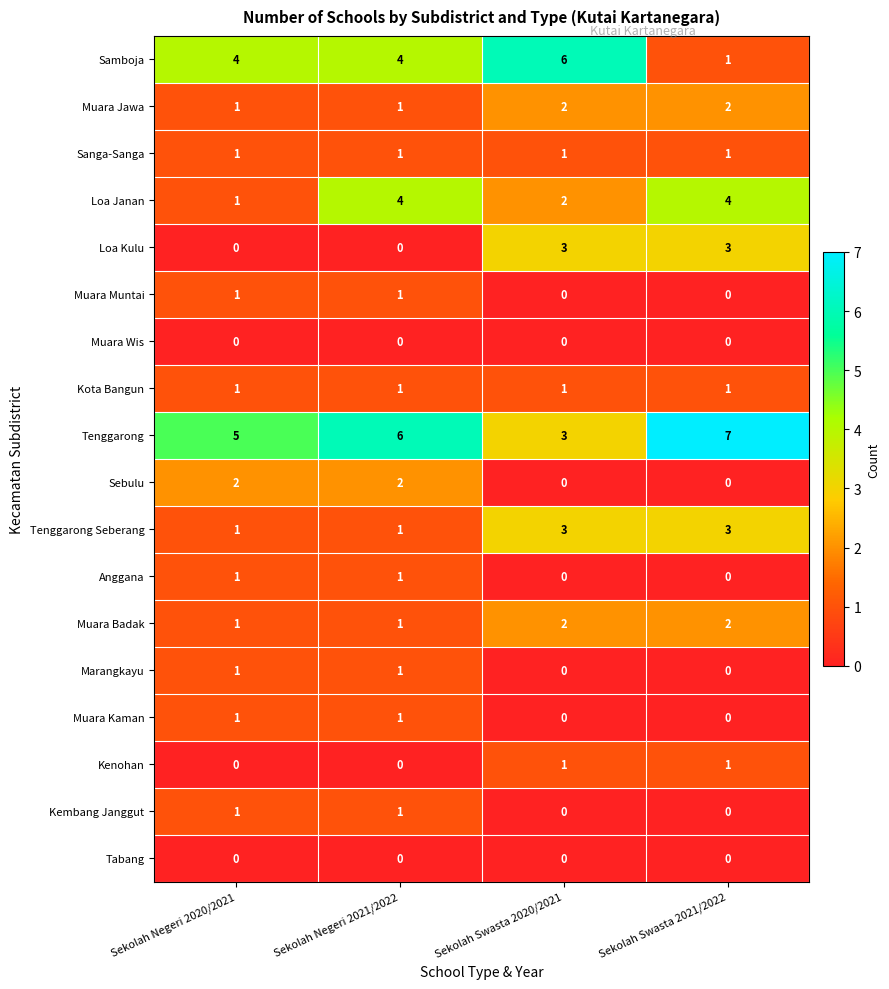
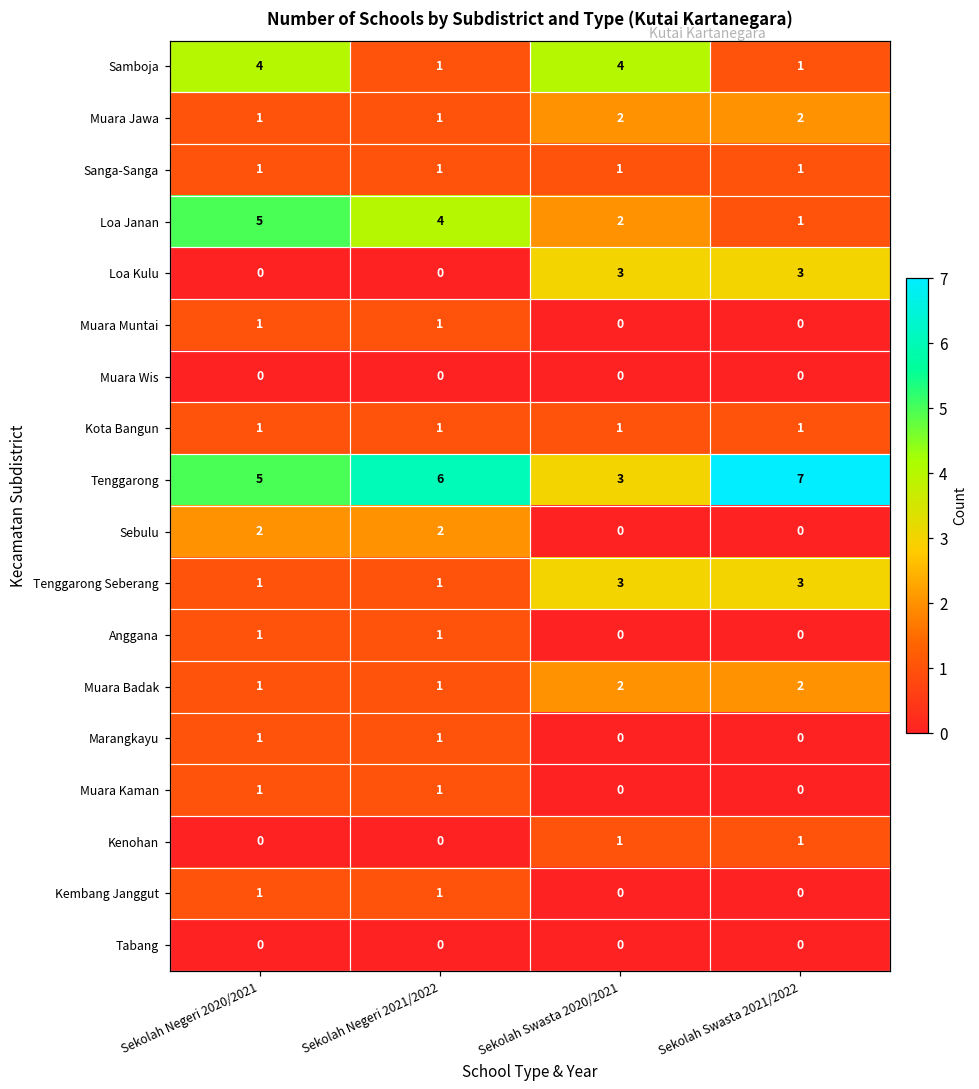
Samboja, Sekolah Negeri 2021/2022: 4 -> 1
Samboja, Sekolah Swasta 2020/2021: 6 -> 4
Loa Janan, Sekolah Negeri 2020/2021: 1 -> 5
Loa Janan, Sekolah Swasta 2021/2022: 4 -> 1
